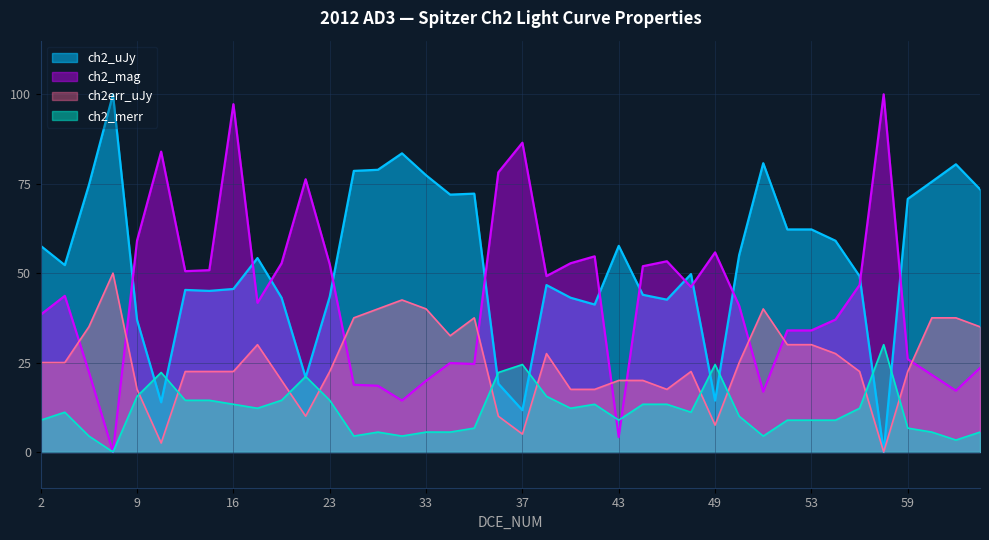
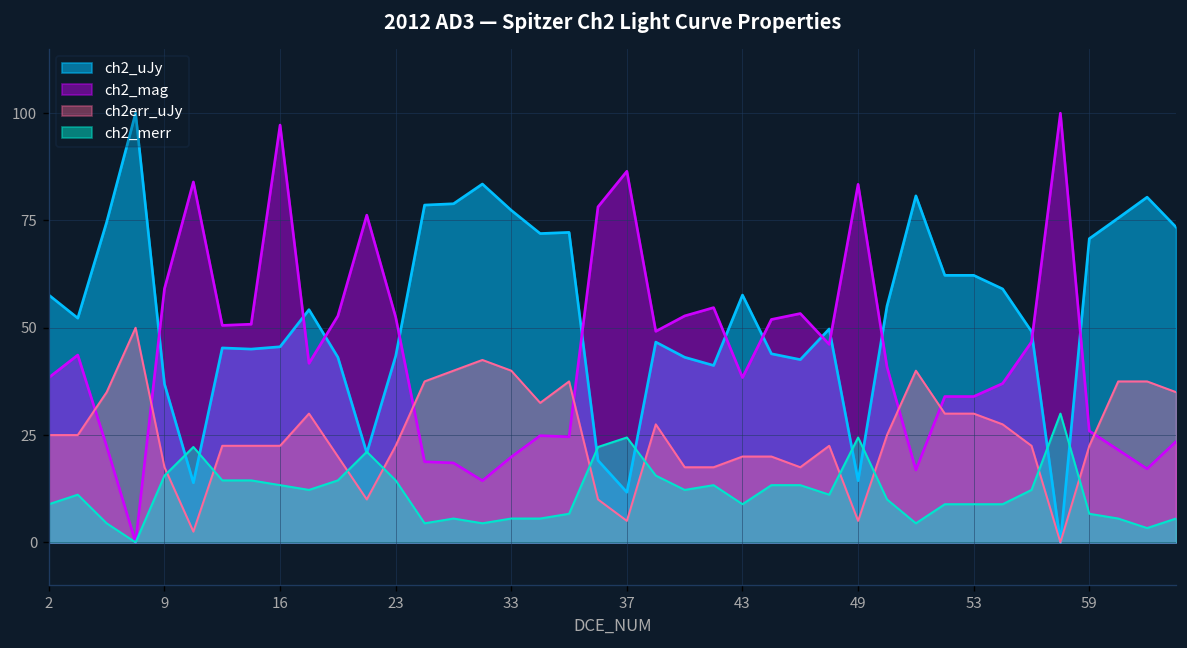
ch2_mag, 43: 4 -> 38
ch2_mag, 49: 56 -> 83
ch2err_uJy, 49: 8 -> 5
